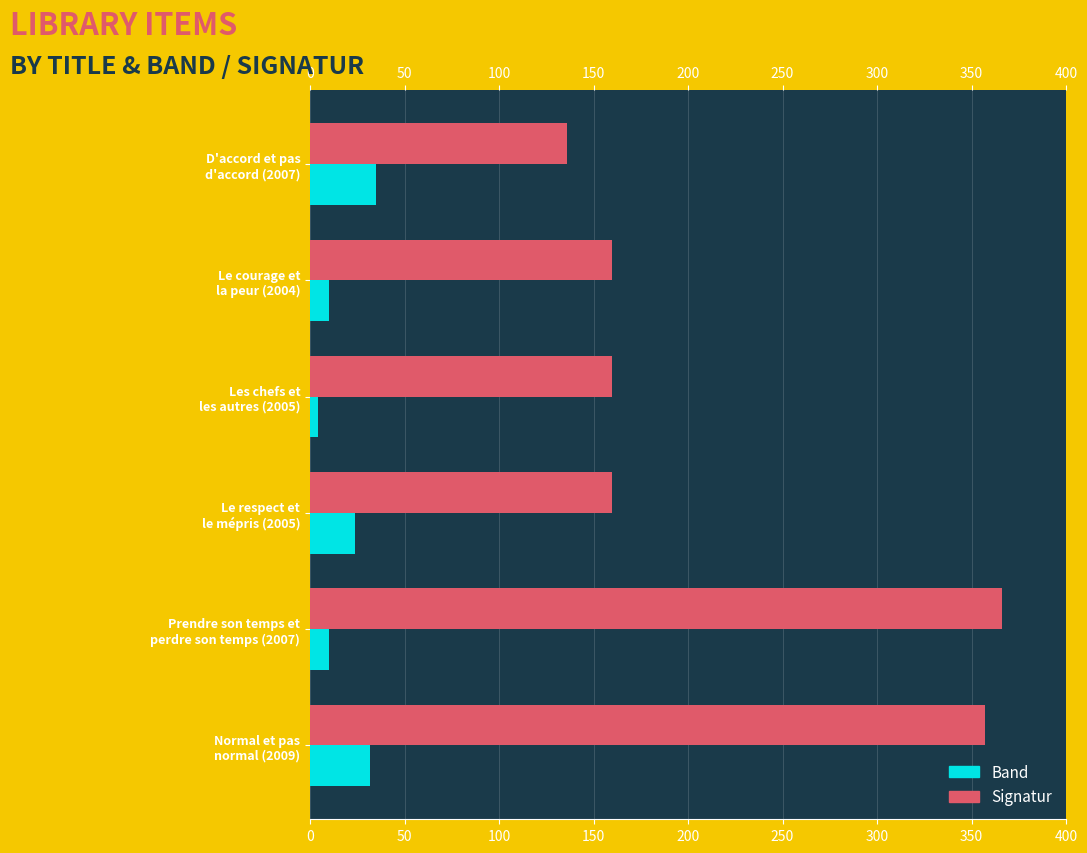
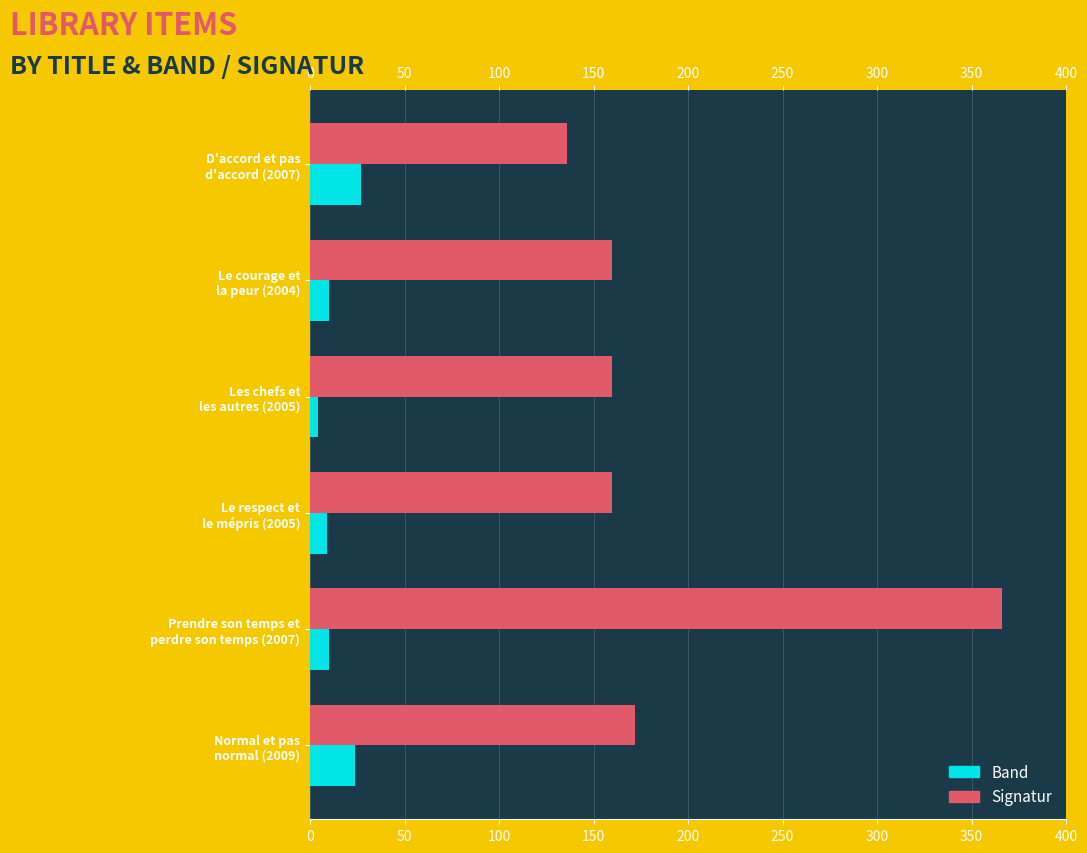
Band, D'accord et pas d'accord (2007): 35 -> 27
Band, Le respect et le mépris (2005): 24 -> 9
Signatur, Normal et pas normal (2009): 357 -> 172
Band, Normal et pas normal (2009): 32 -> 24
